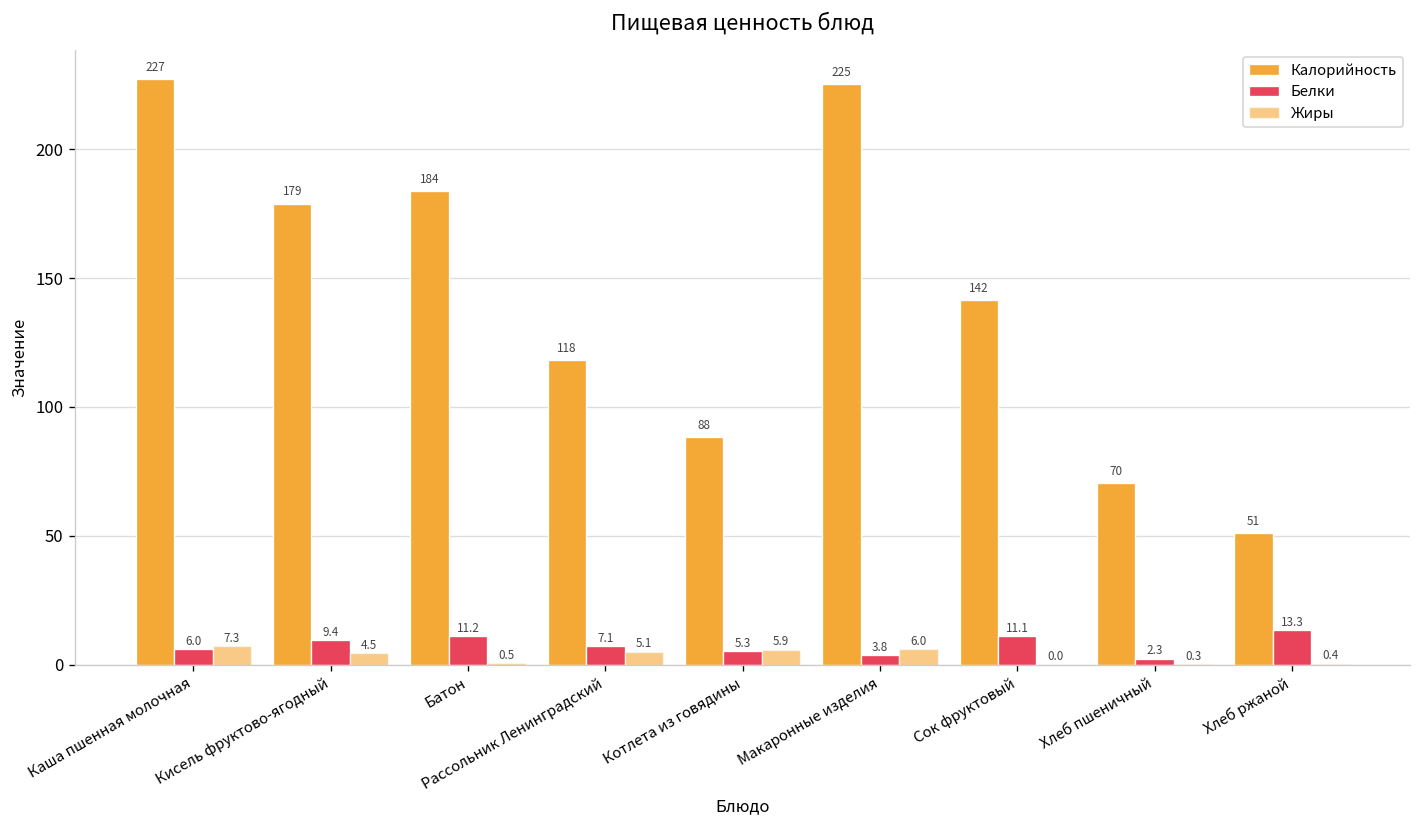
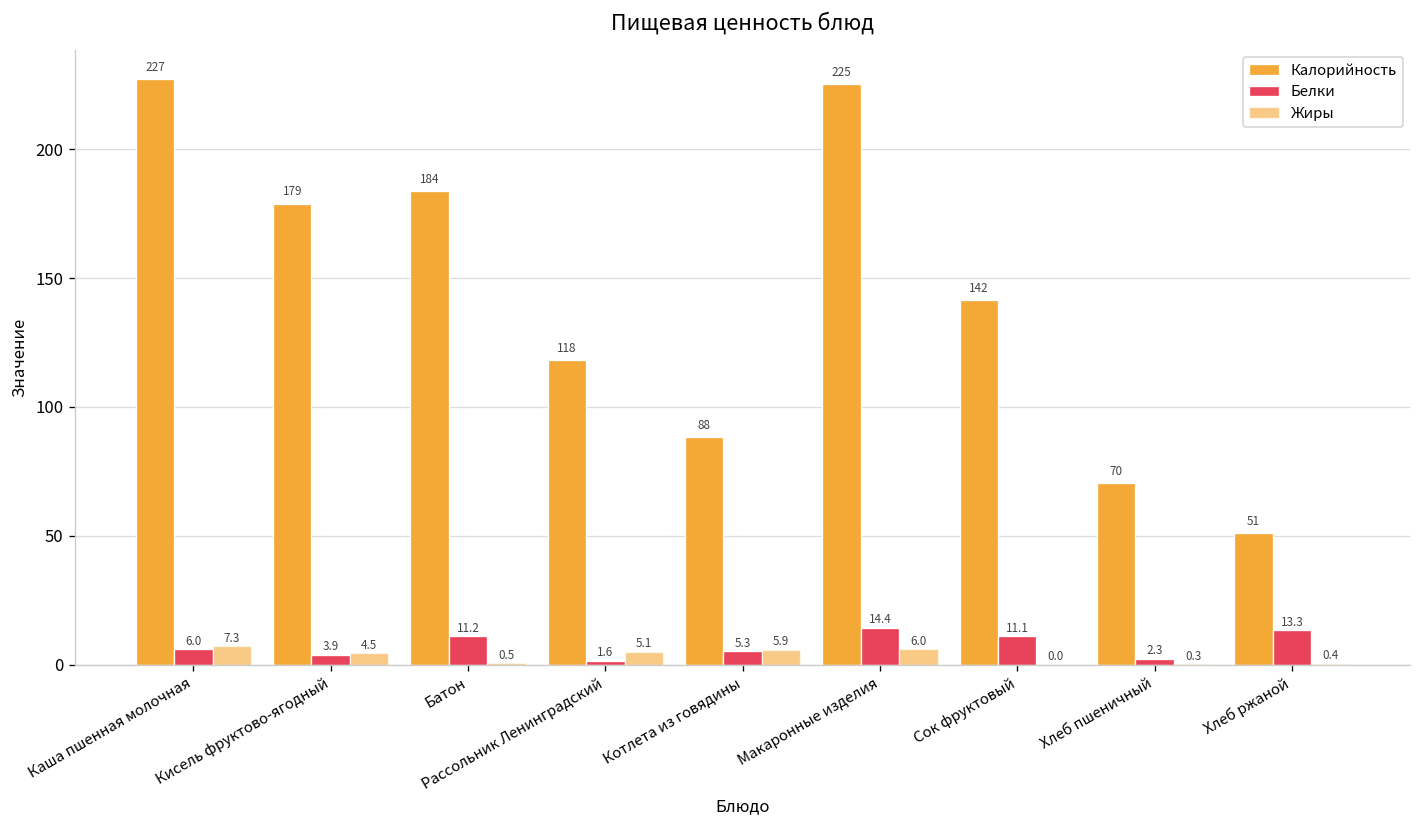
Белки, Кисель фруктово-ягодный: 9.4 -> 3.9
Белки, Рассольник Ленинградский: 7.1 -> 1.6
Белки, Макаронные изделия: 3.8 -> 14.4
